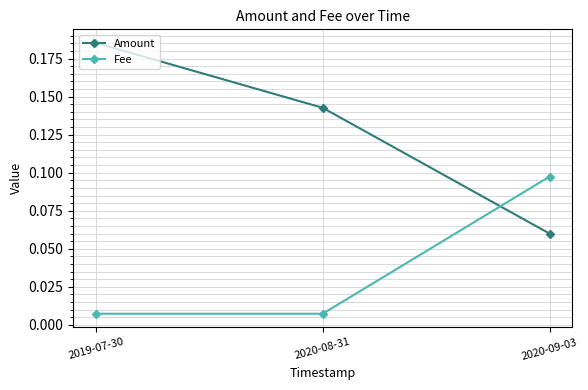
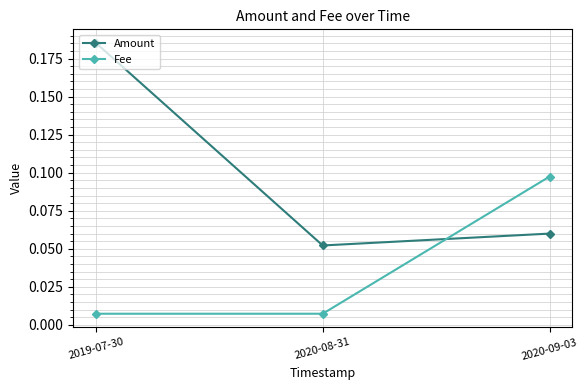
Amount, 2020-08-31: 0.143 -> 0.052
